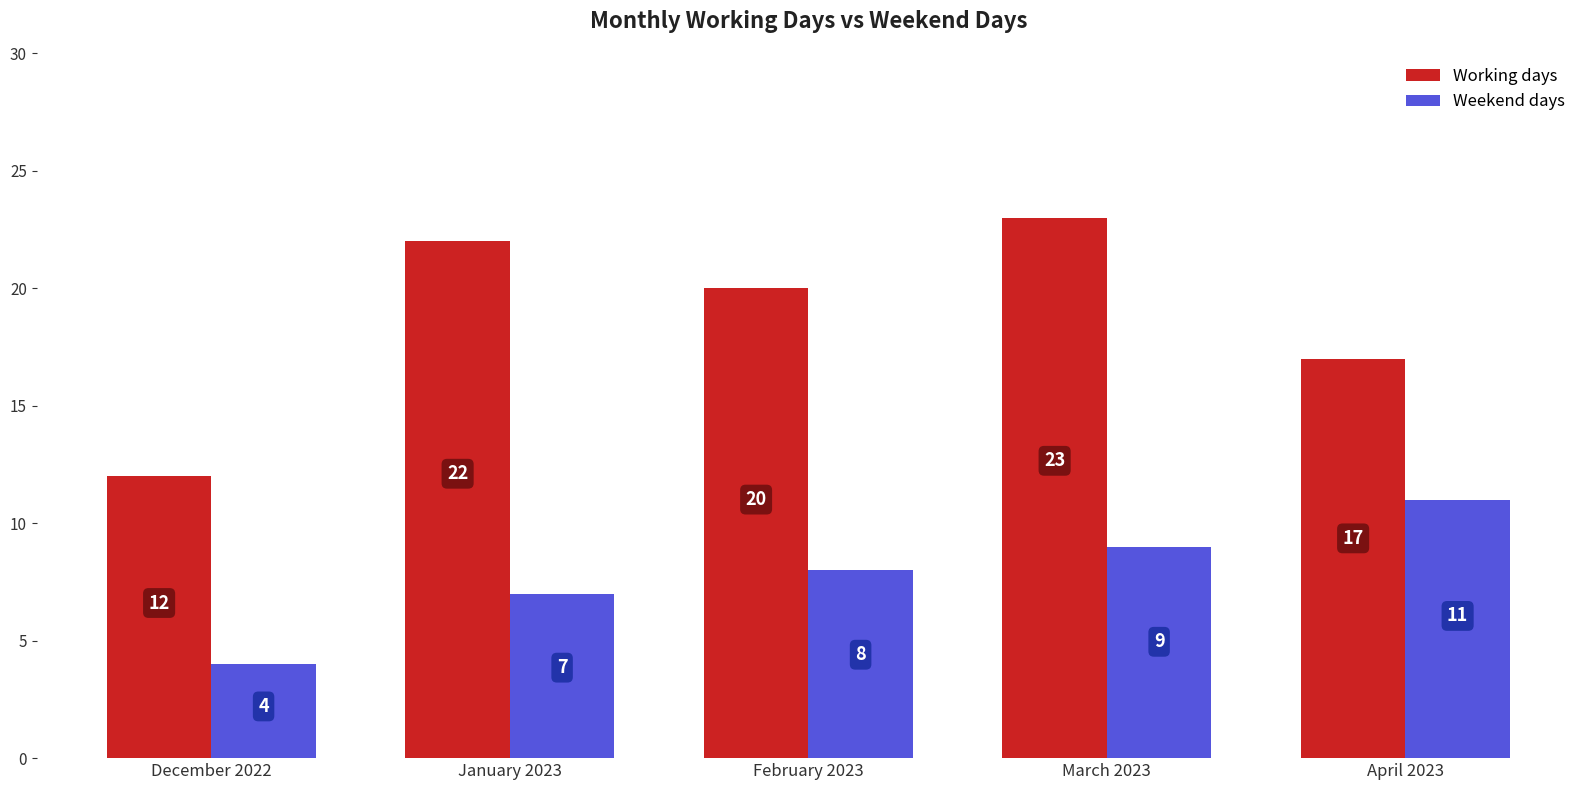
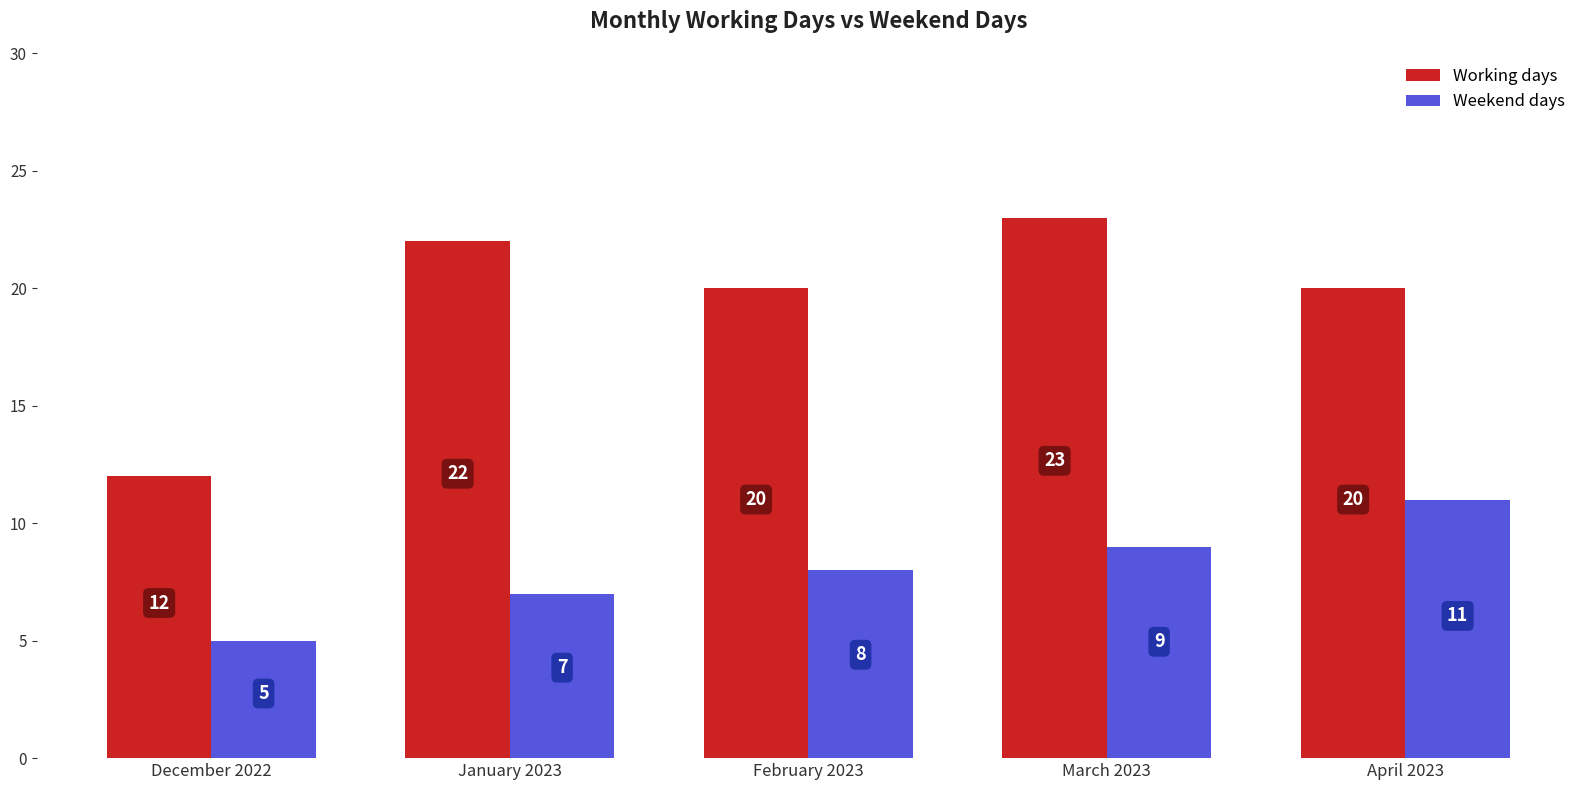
Weekend days, December 2022: 4 -> 5
Working days, April 2023: 17 -> 20
